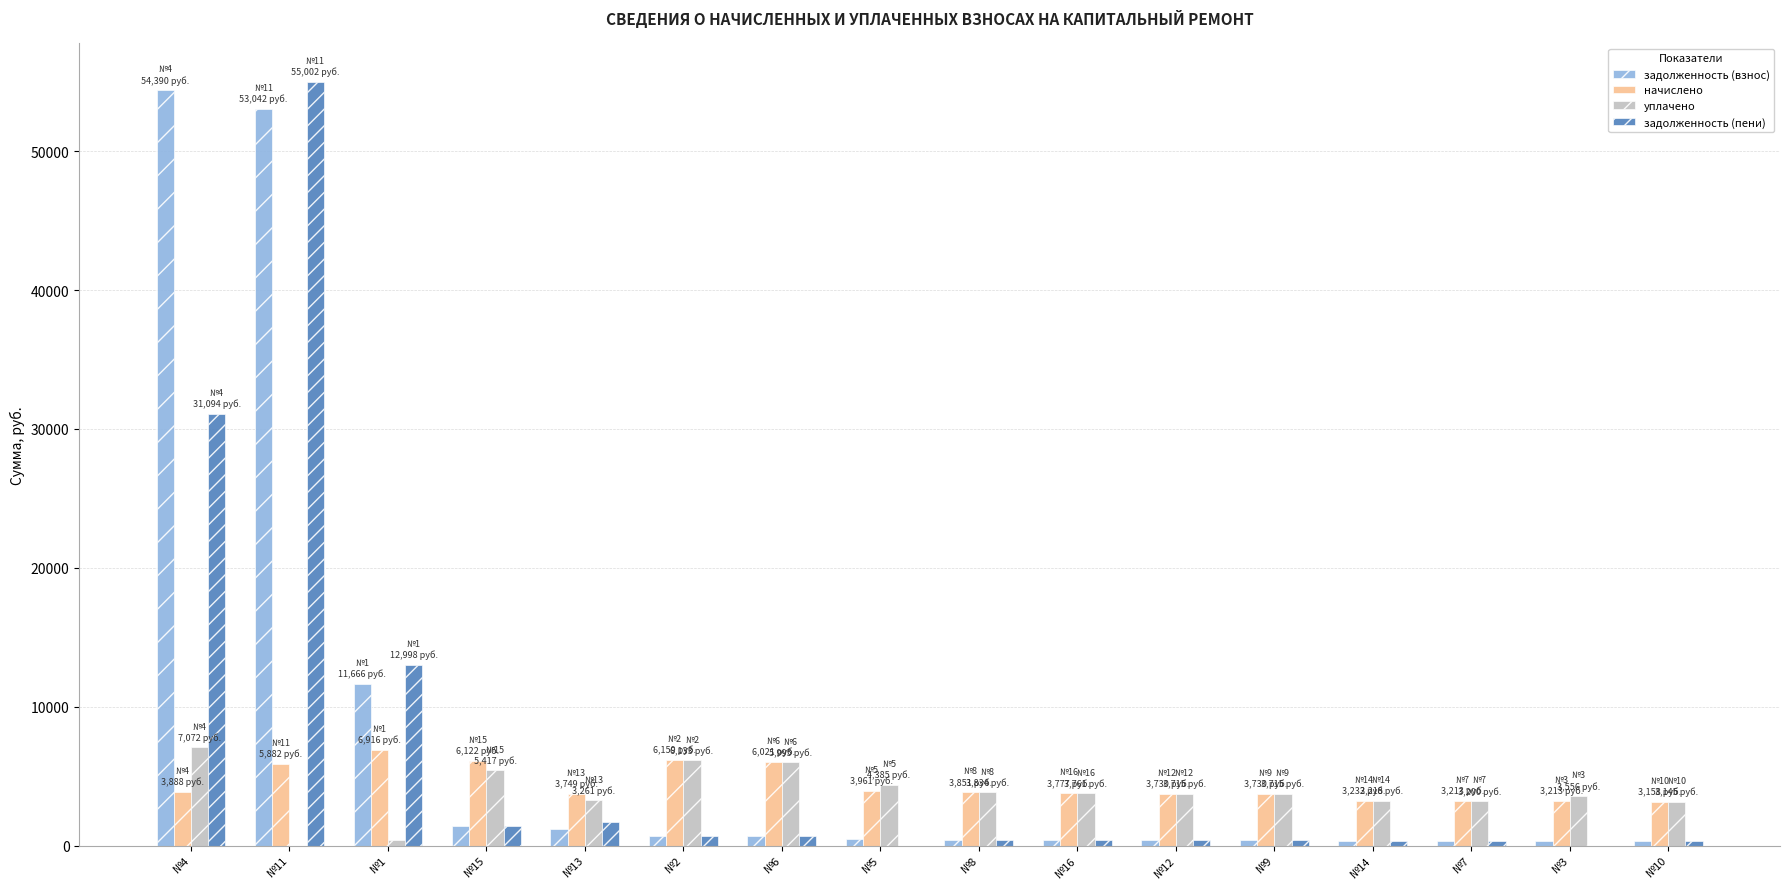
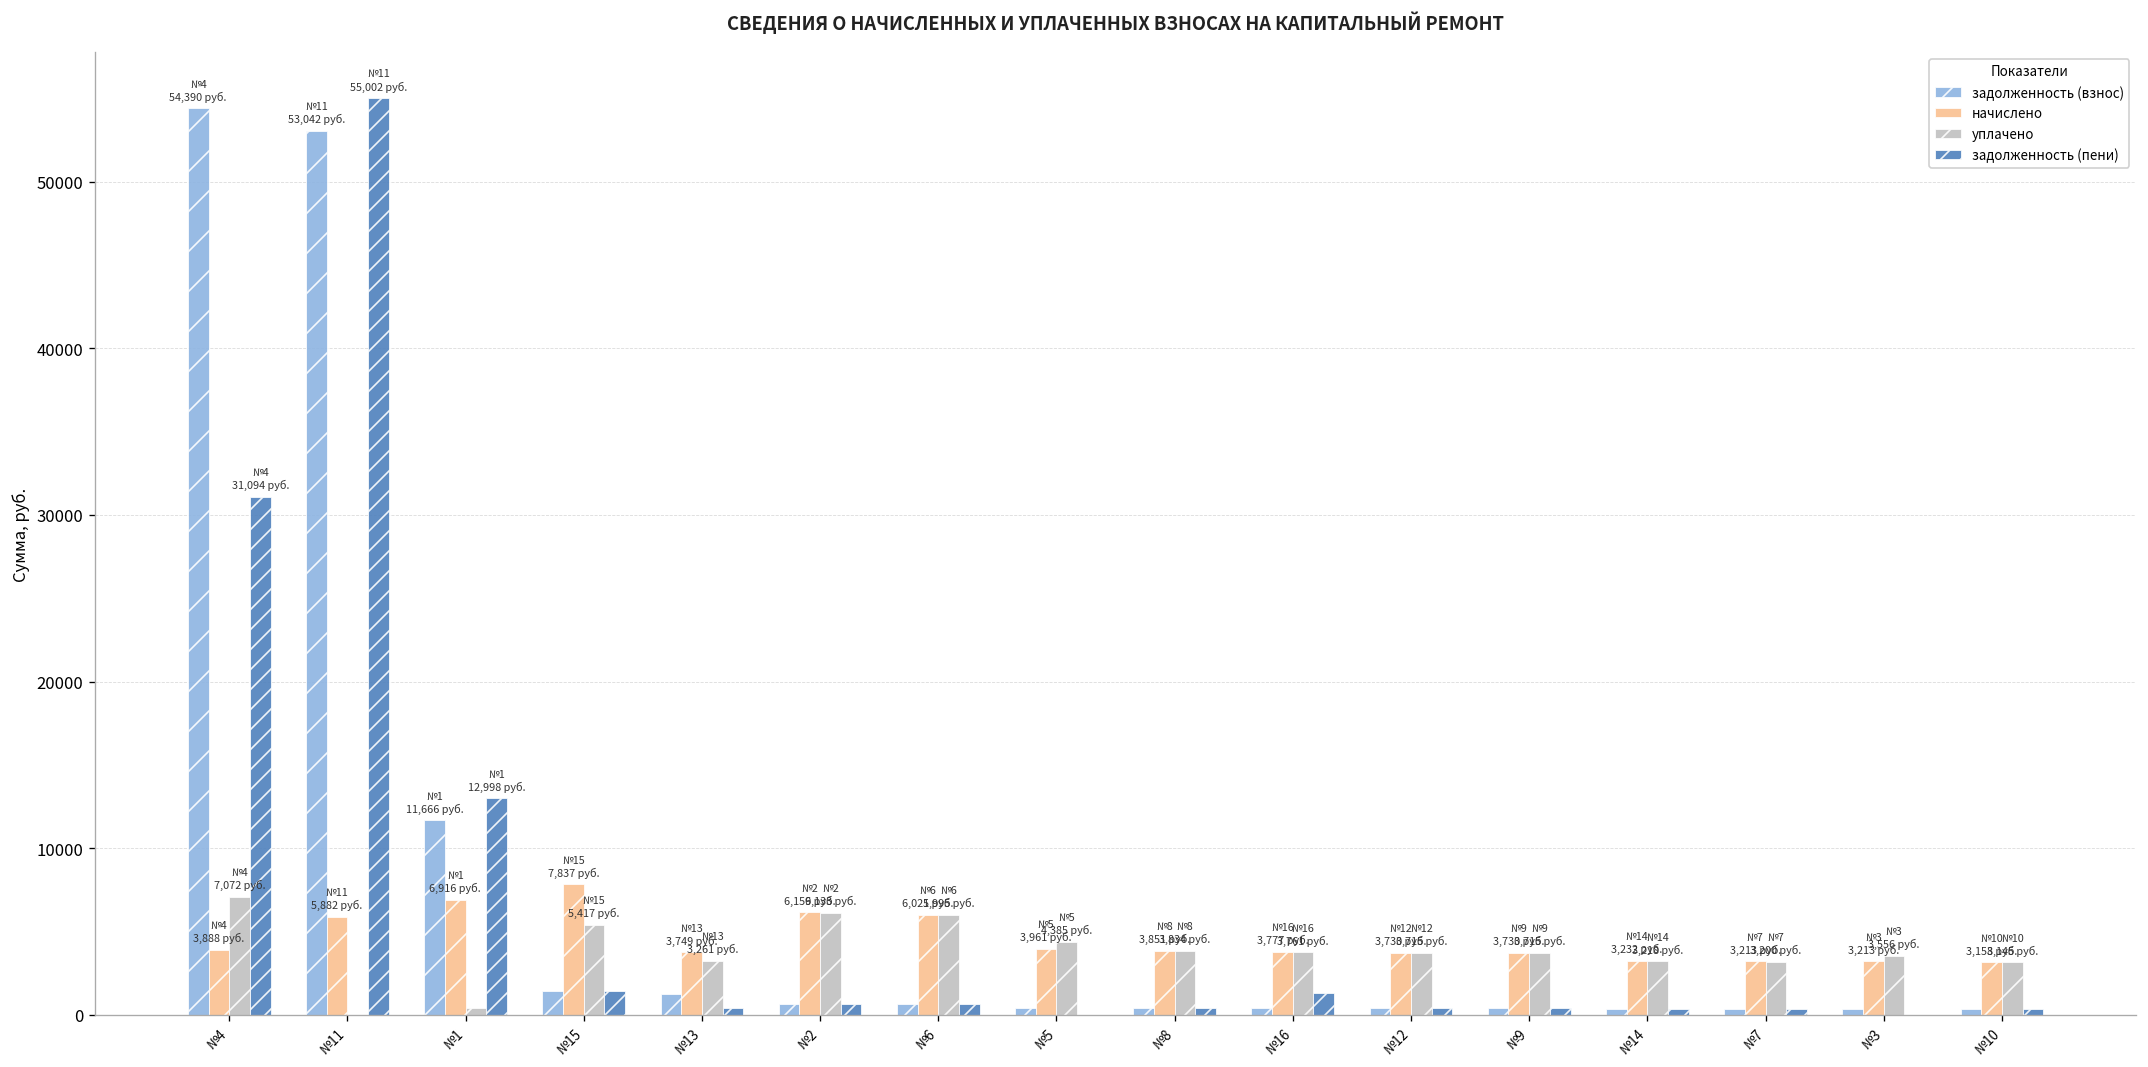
начислено, №15: 6,122 -> 7,837
задолженность (пени), №13: 1700 -> 400
задолженность (пени), №16: 400 -> 1300
